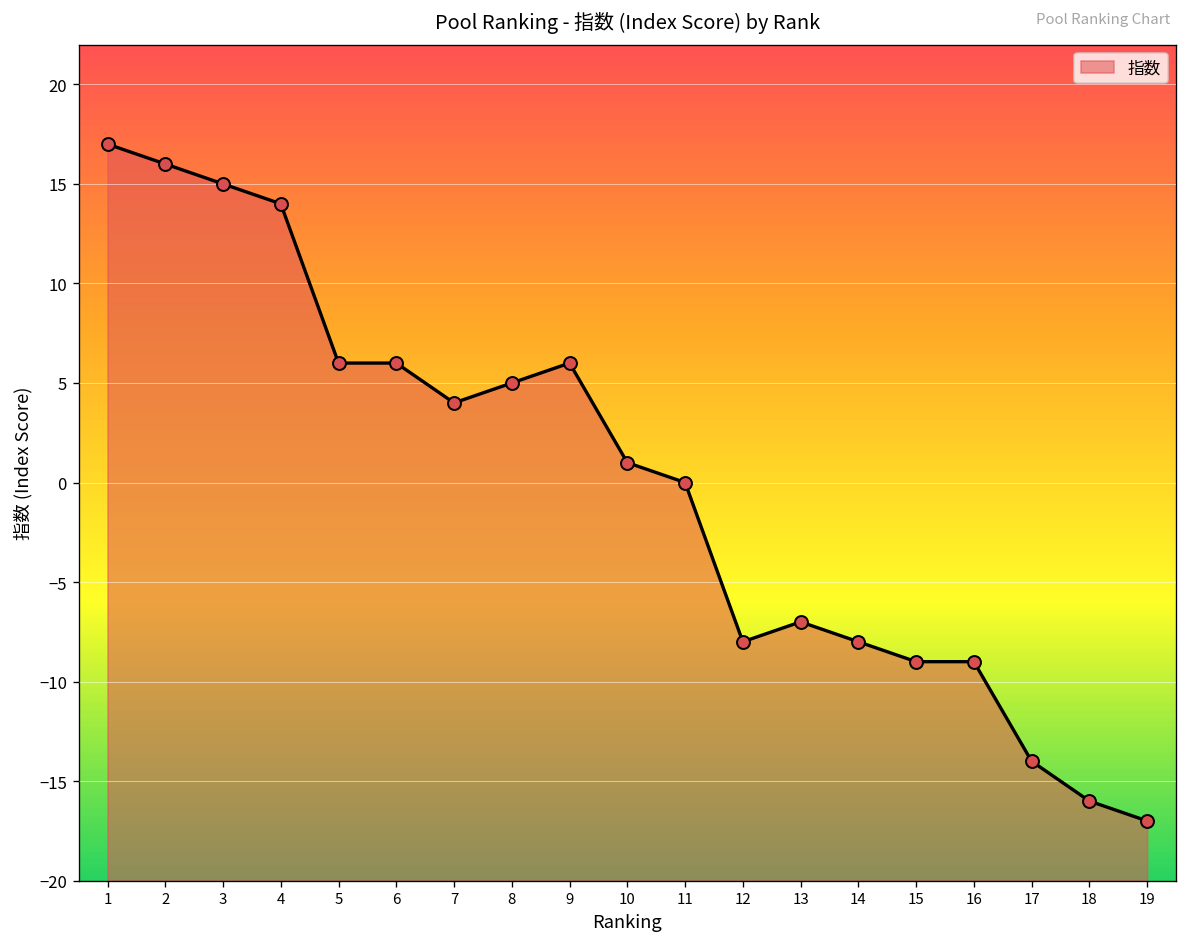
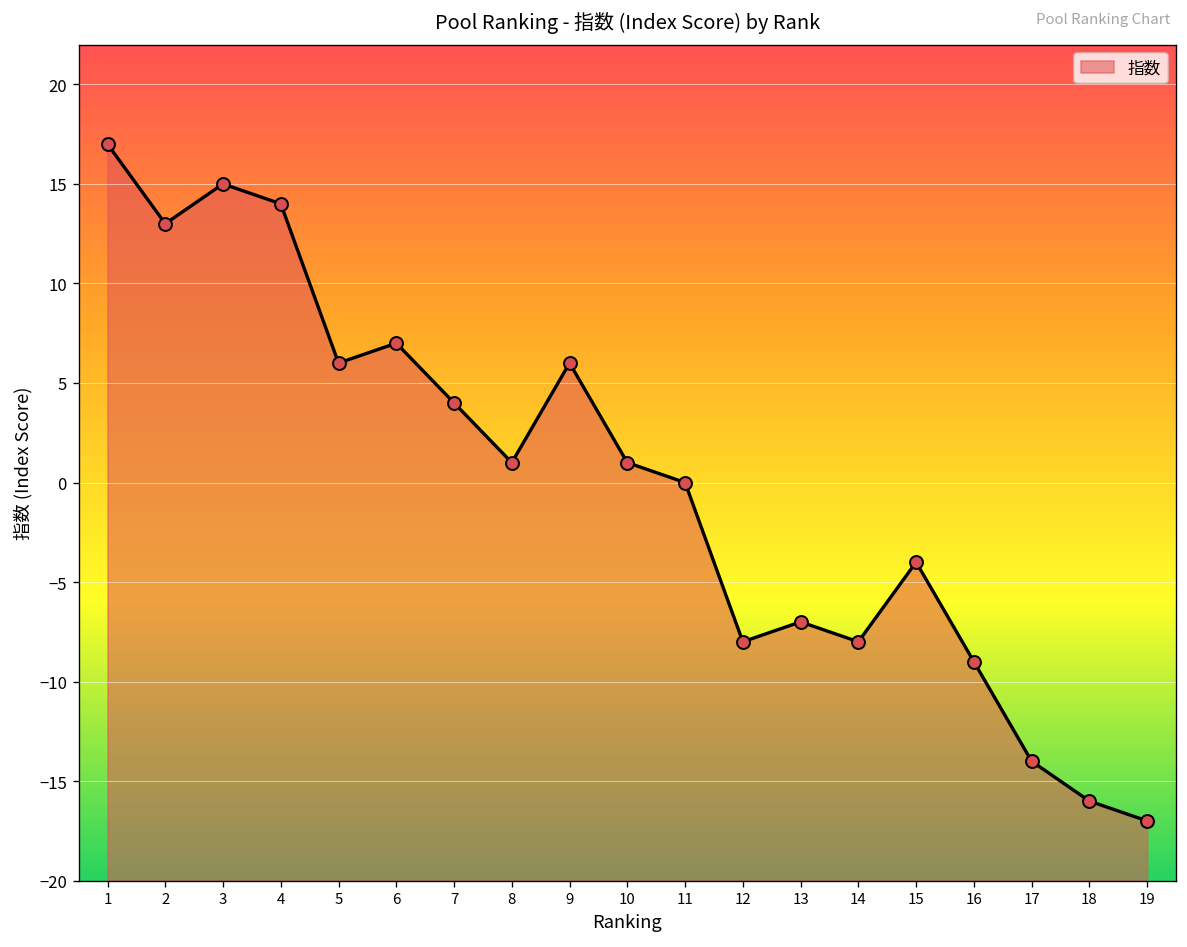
2: 16 -> 13
6: 6 -> 7
8: 5 -> 1
15: -9 -> -4
